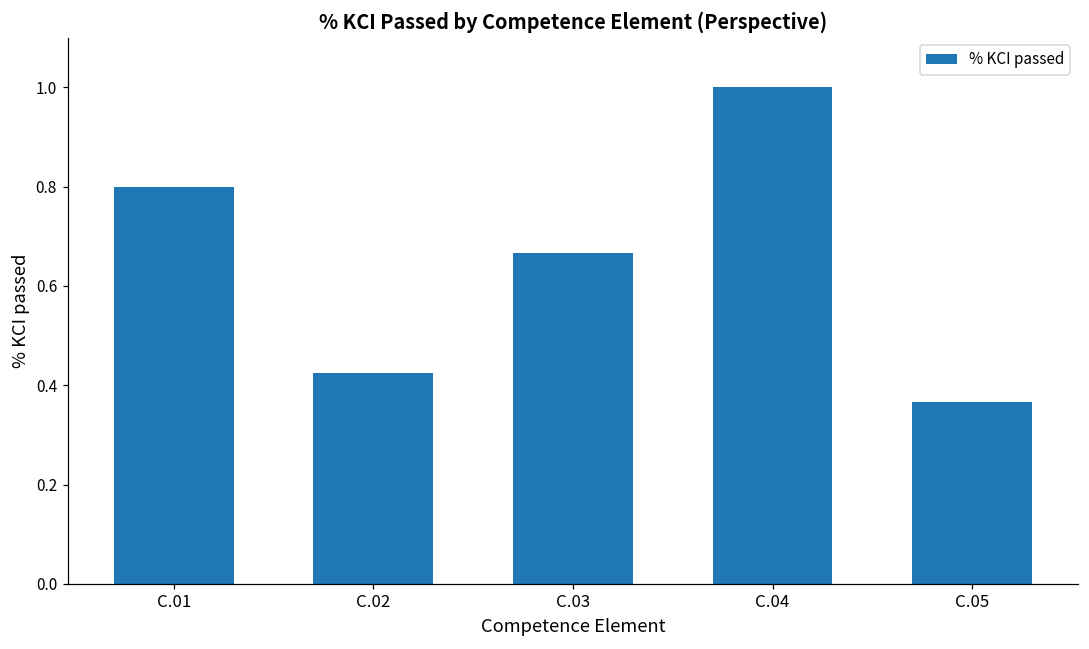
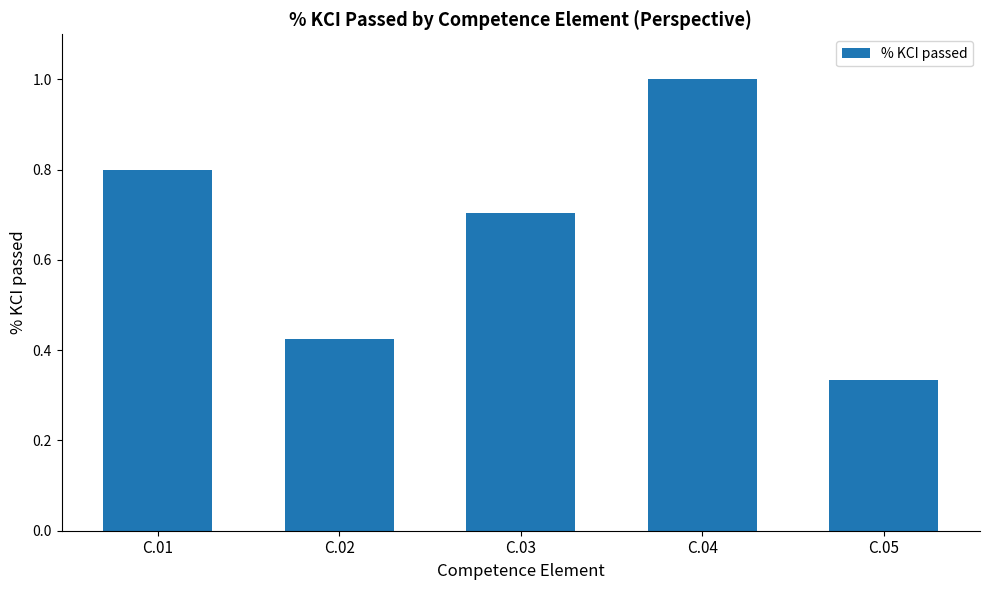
C.03: 0.67 -> 0.70
C.05: 0.37 -> 0.33
